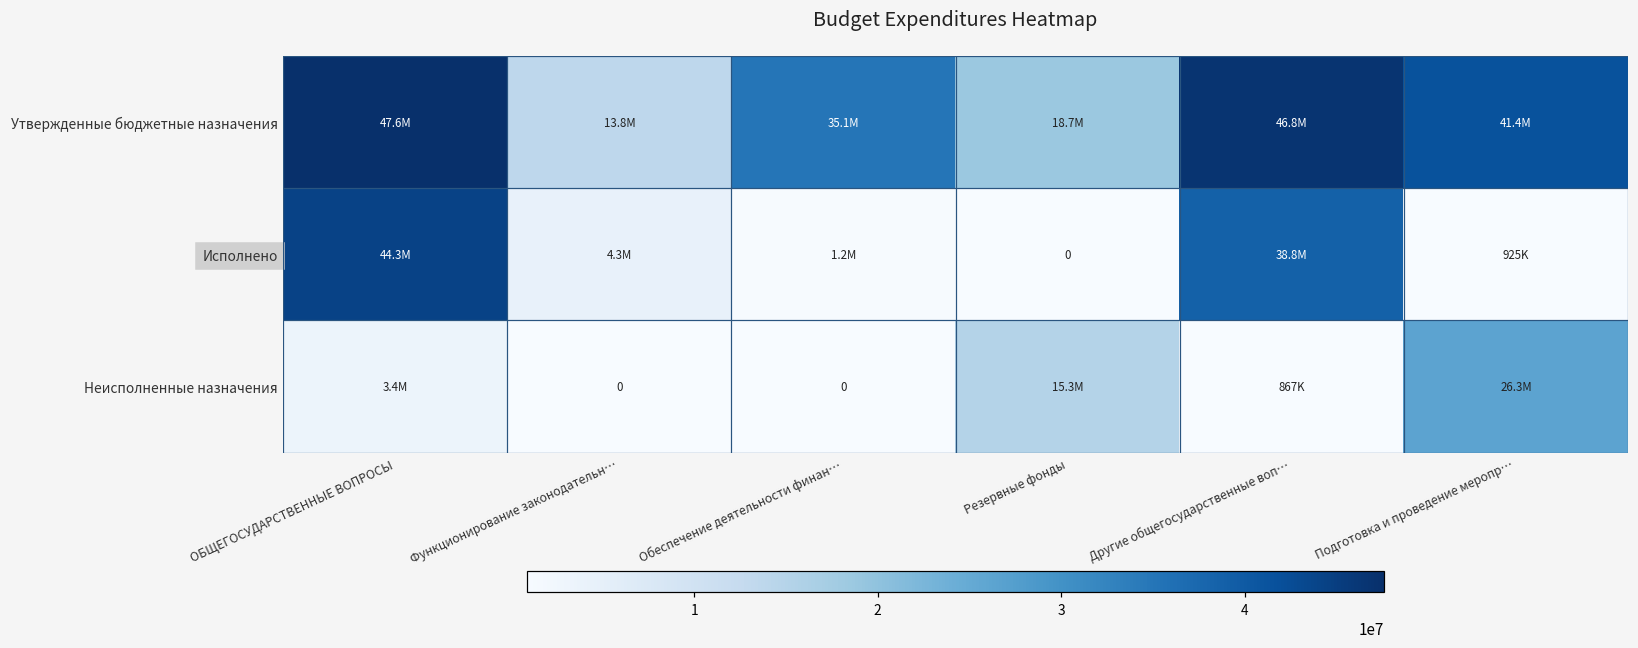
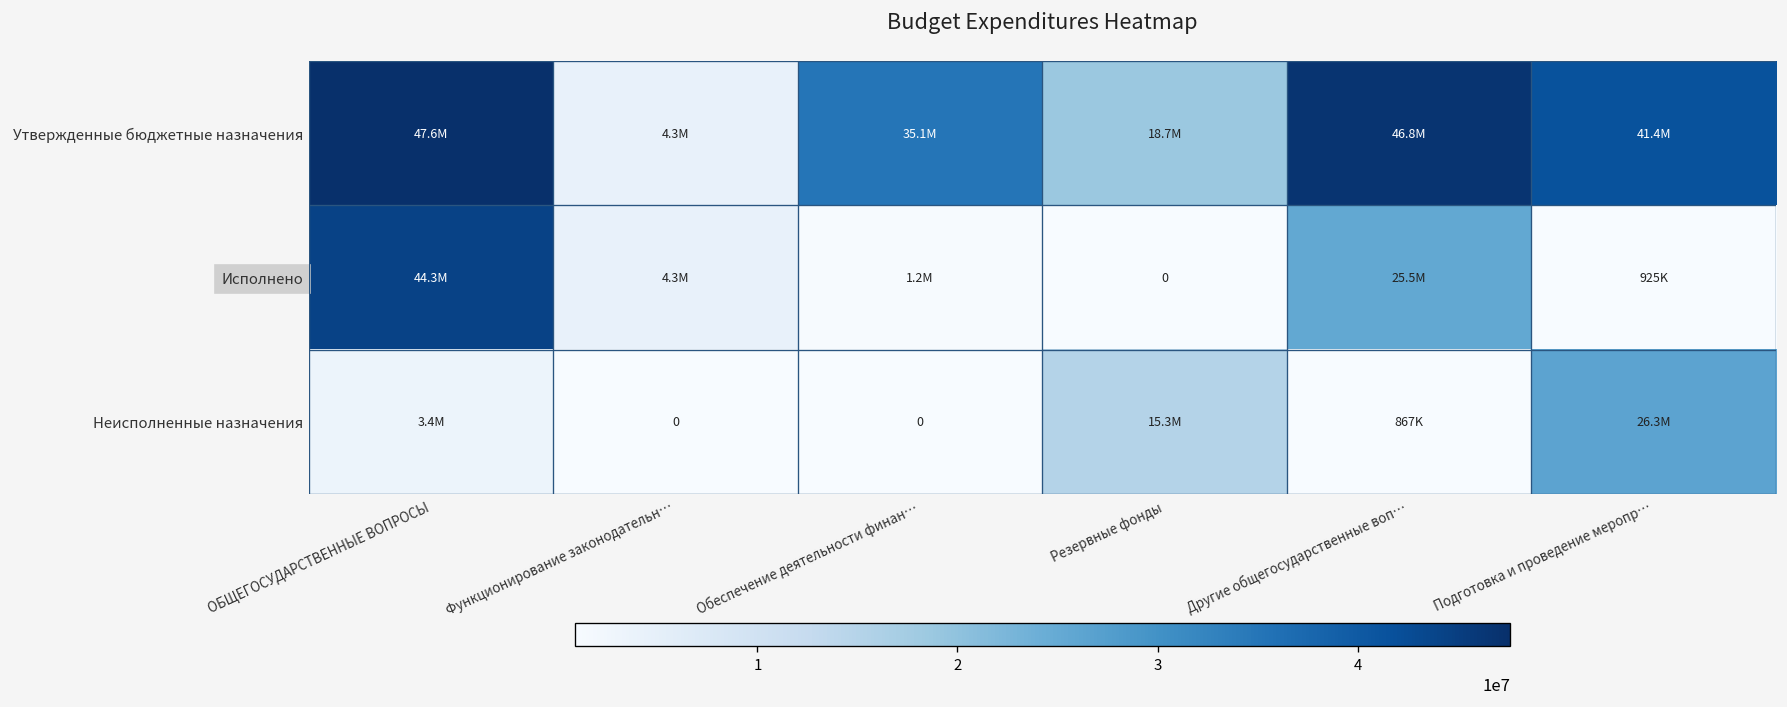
Утвержденные бюджетные назначения, Функционирование законодательн…: 13.8M -> 4.3M
Исполнено, Другие общегосударственные воп…: 38.8M -> 25.5M
